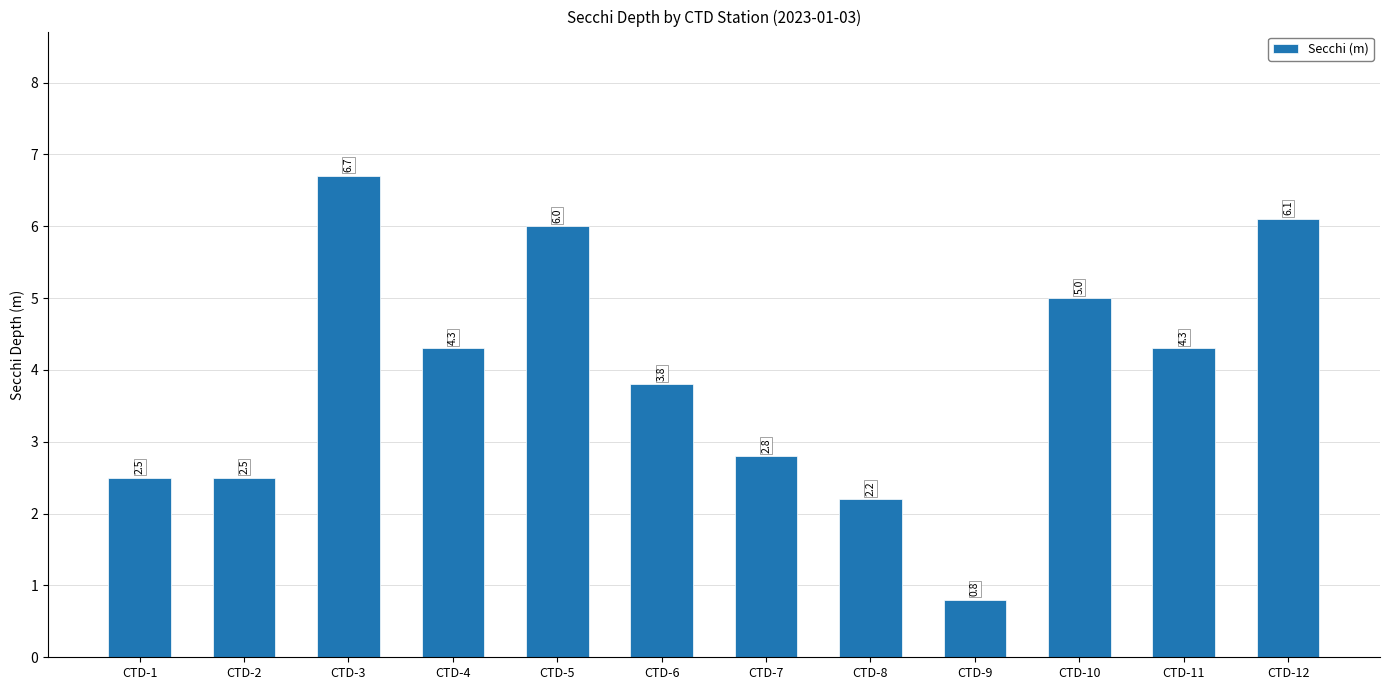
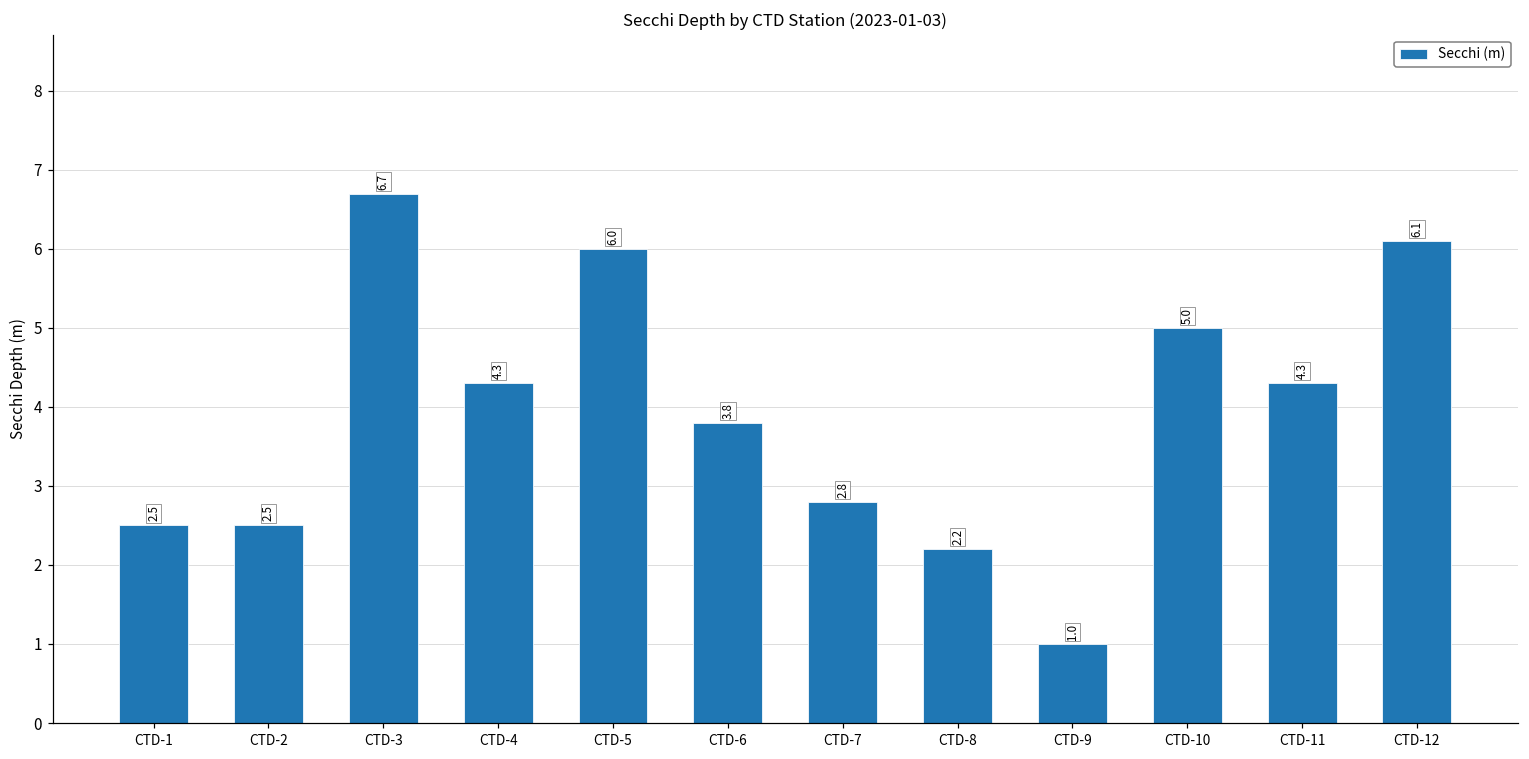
CTD-9: 0.8 -> 1.0
